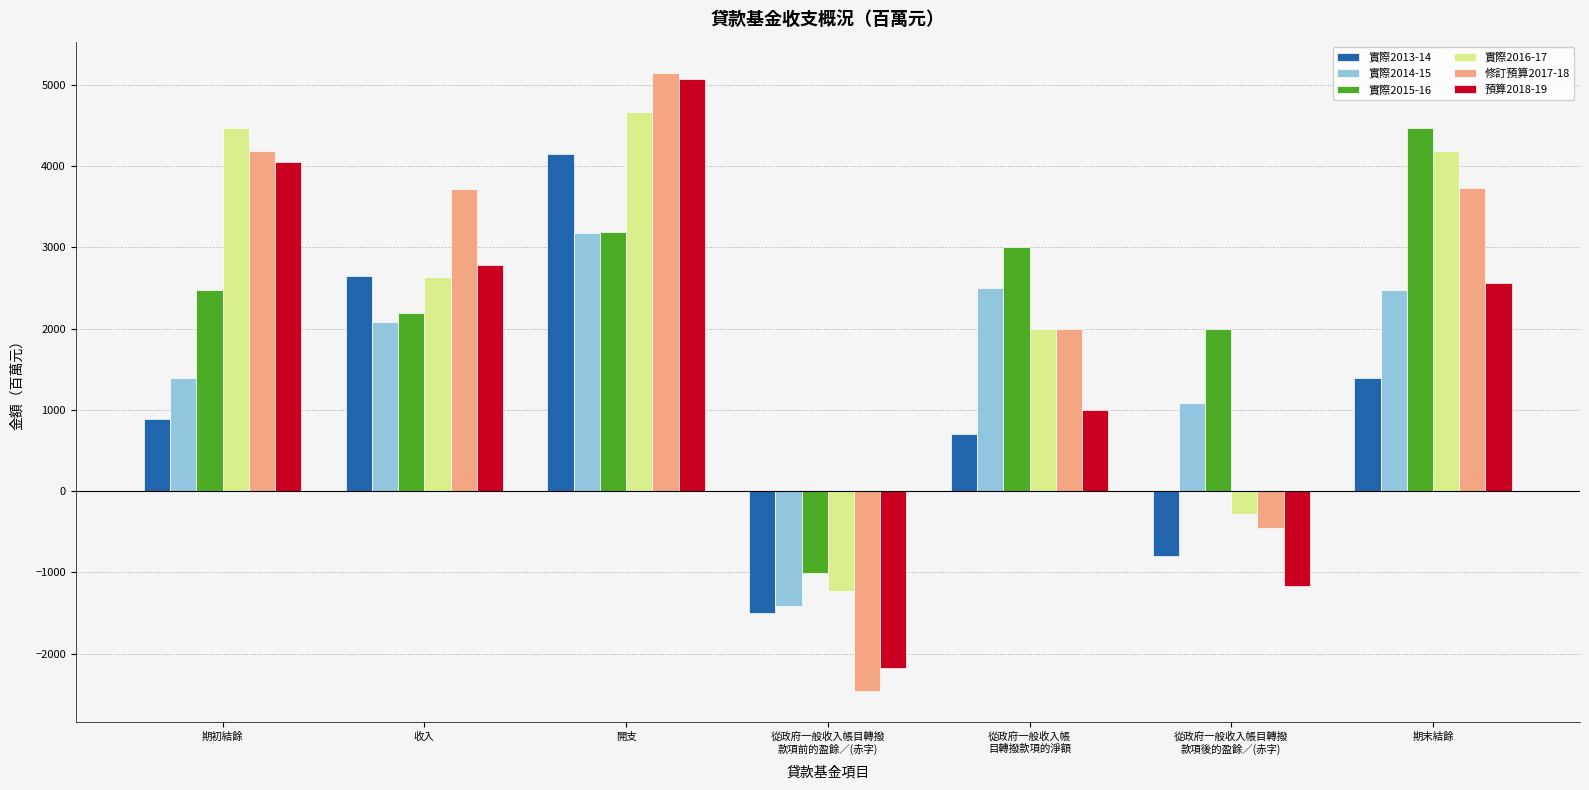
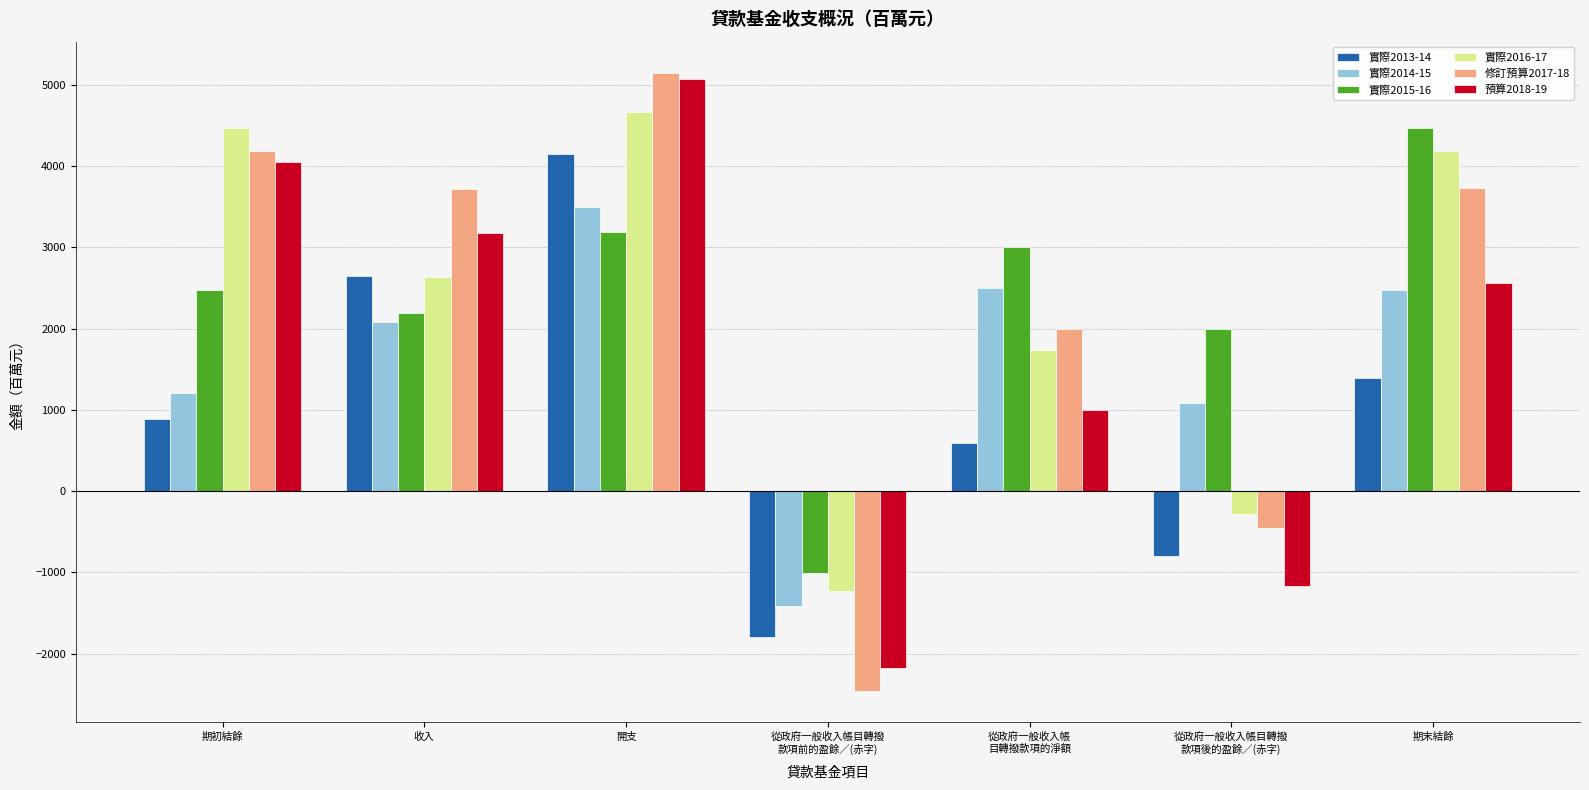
實際2014-15, 期初結餘: 1400 -> 1200
預算2018-19, 收入: 2800 -> 3200
實際2014-15, 開支: 3200 -> 3500
實際2013-14, 從政府一般收入帳目轉撥 款項前的盈餘／(赤字): -1500 -> -1800
實際2013-14, 從政府一般收入帳 目轉撥款項的淨額: 700 -> 600
實際2016-17, 從政府一般收入帳 目轉撥款項的淨額: 2000 -> 1700
